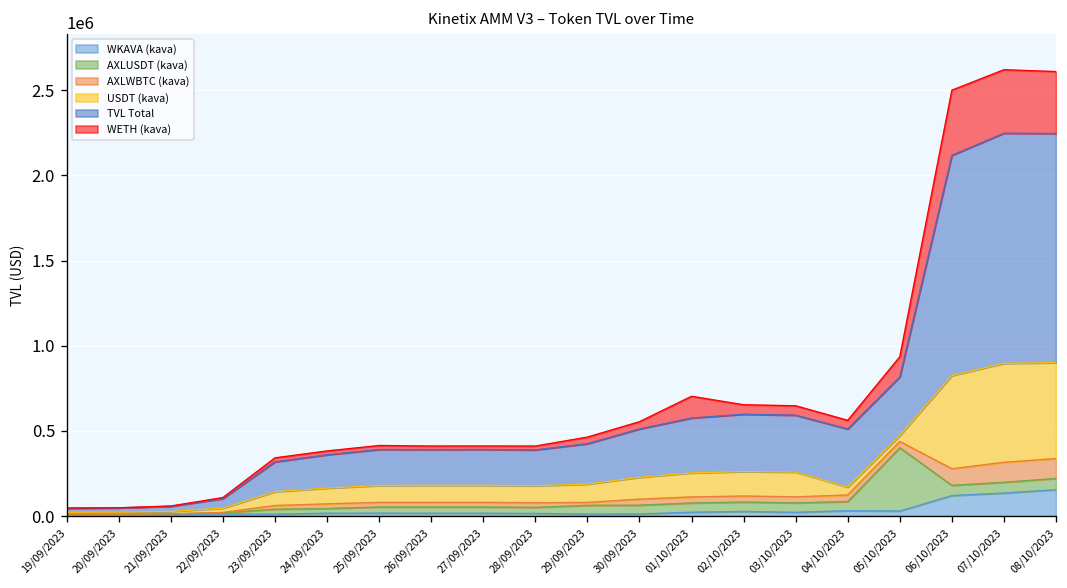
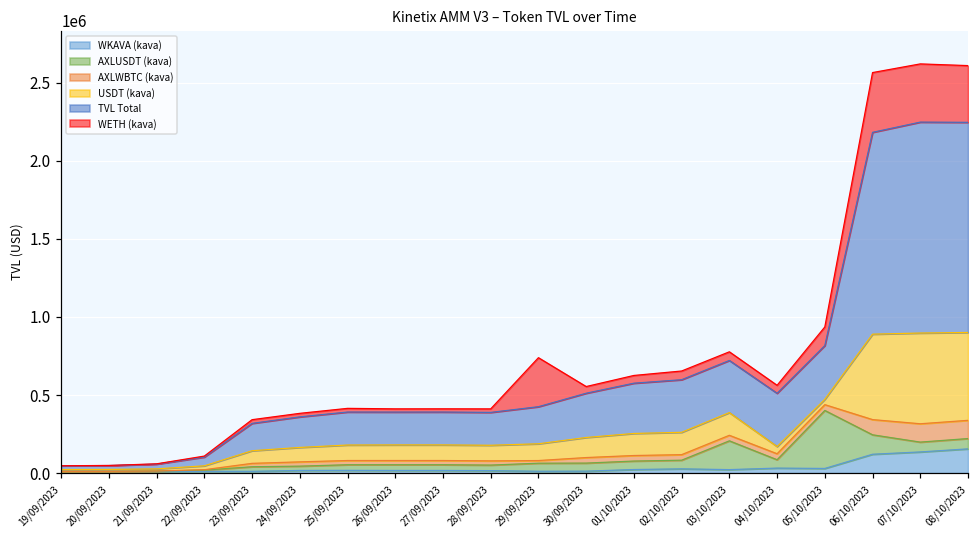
WETH (kava), 29/09/2023: 40000 -> 310000
WETH (kava), 01/10/2023: 130000 -> 50000
AXLUSDT (kava), 03/10/2023: 60000 -> 180000
AXLUSDT (kava), 06/10/2023: 60000 -> 120000
